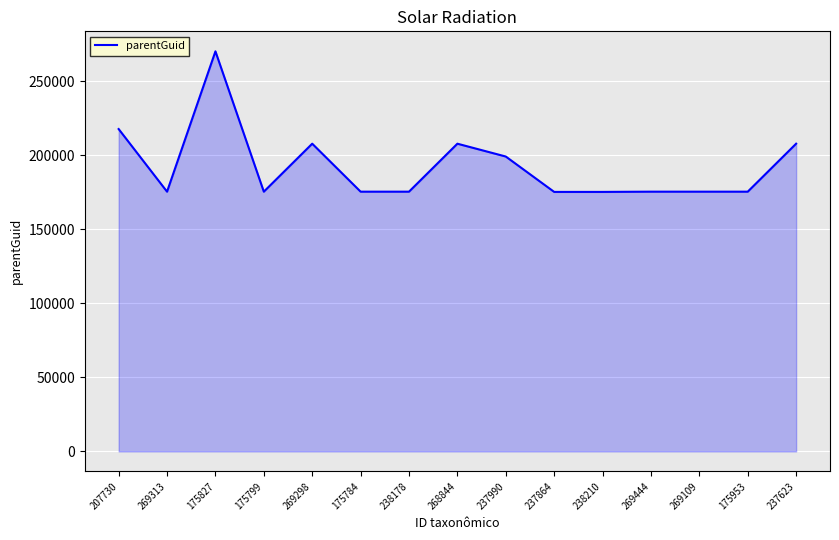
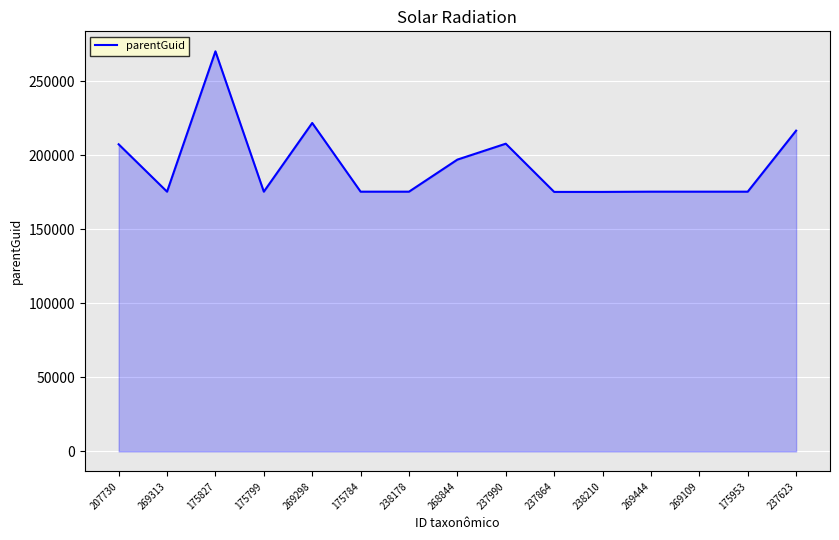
207730: 218000 -> 207000
269298: 208000 -> 222000
268844: 208000 -> 197000
237990: 199000 -> 208000
237623: 208000 -> 217000
